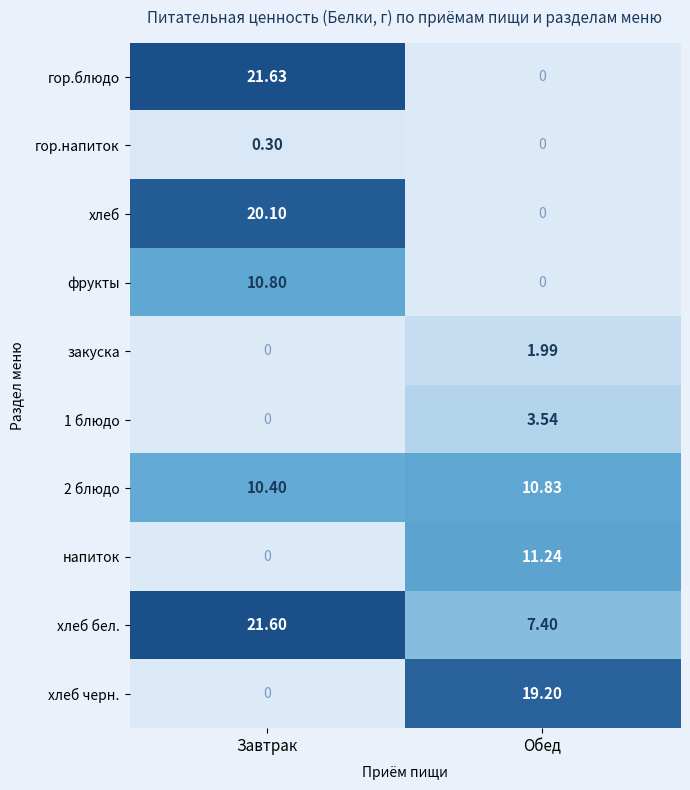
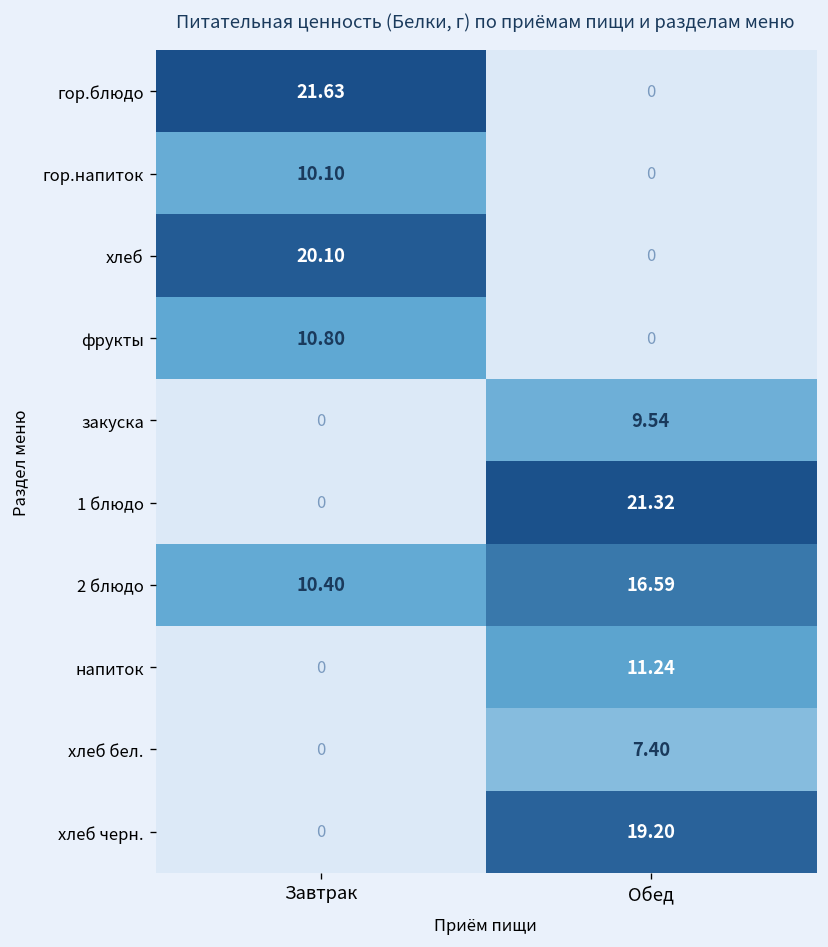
гор.напиток, Завтрак: 0.30 -> 10.10
закуска, Обед: 1.99 -> 9.54
1 блюдо, Обед: 3.54 -> 21.32
2 блюдо, Обед: 10.83 -> 16.59
хлеб бел., Завтрак: 21.60 -> 0
